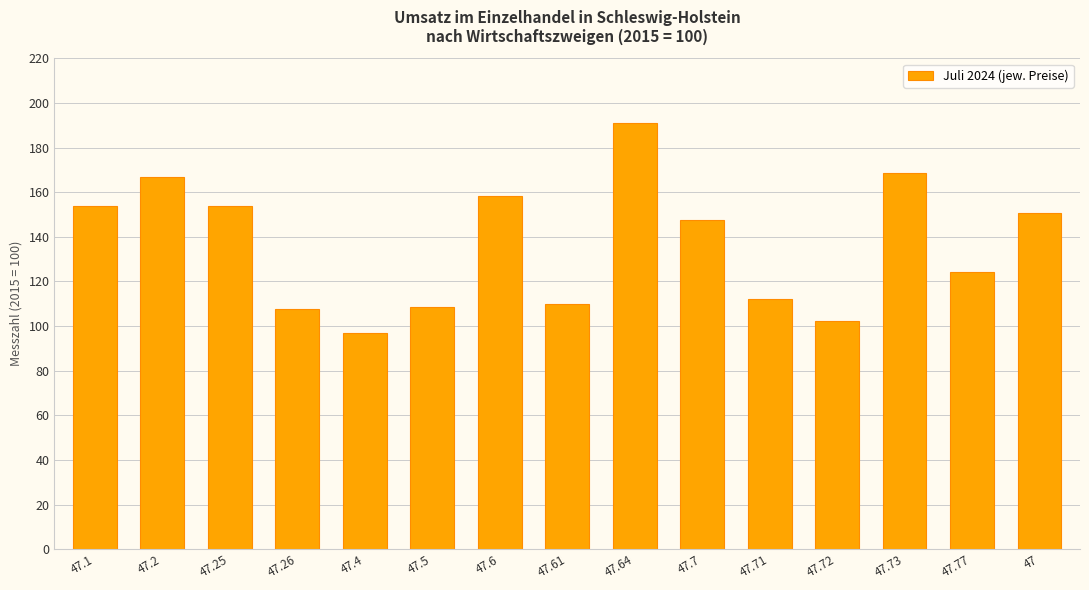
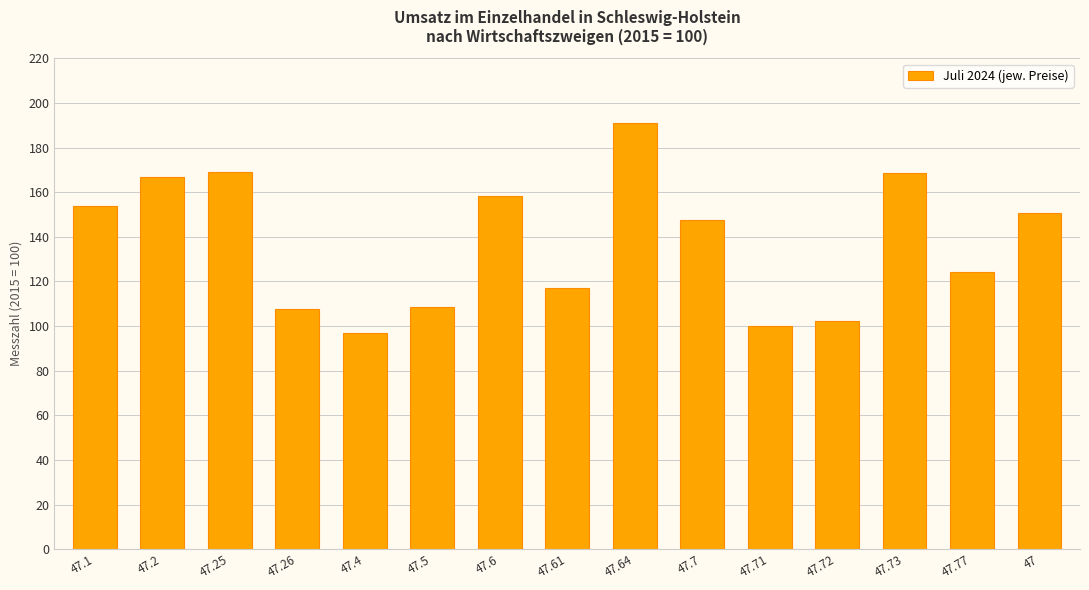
47.25: 154 -> 169
47.61: 110 -> 117
47.71: 112 -> 100
